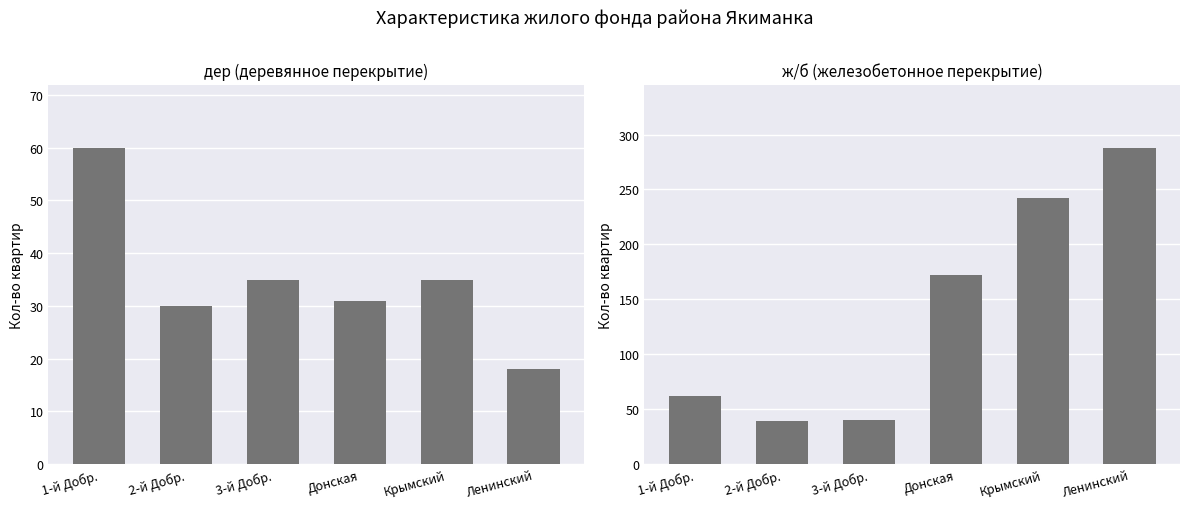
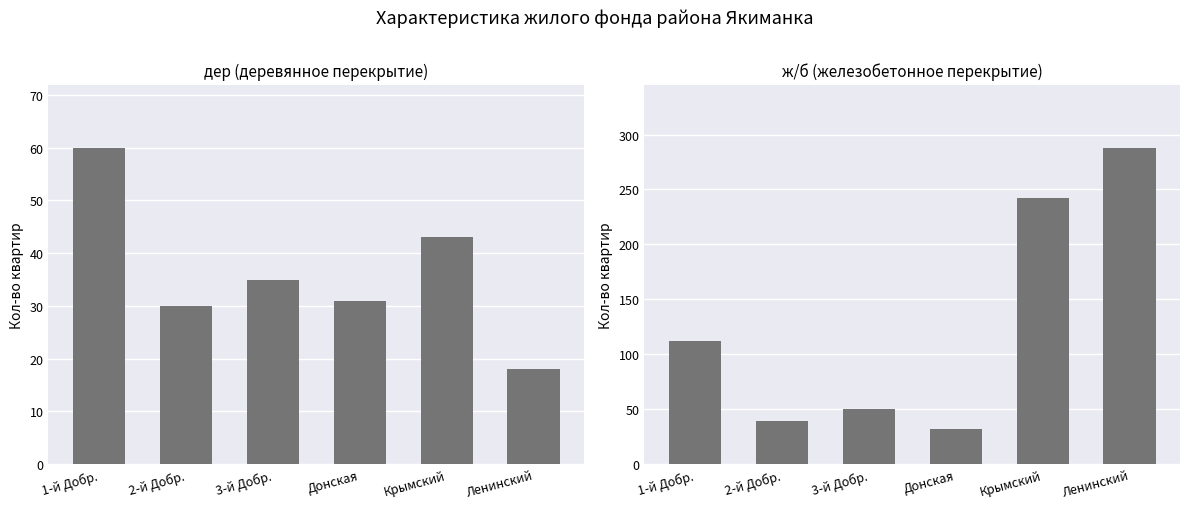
дер (деревянное перекрытие), Крымский: 35 -> 43
ж/б (железобетонное перекрытие), 1-й Добр.: 62 -> 112
ж/б (железобетонное перекрытие), 3-й Добр.: 40 -> 50
ж/б (железобетонное перекрытие), Донская: 172 -> 32
